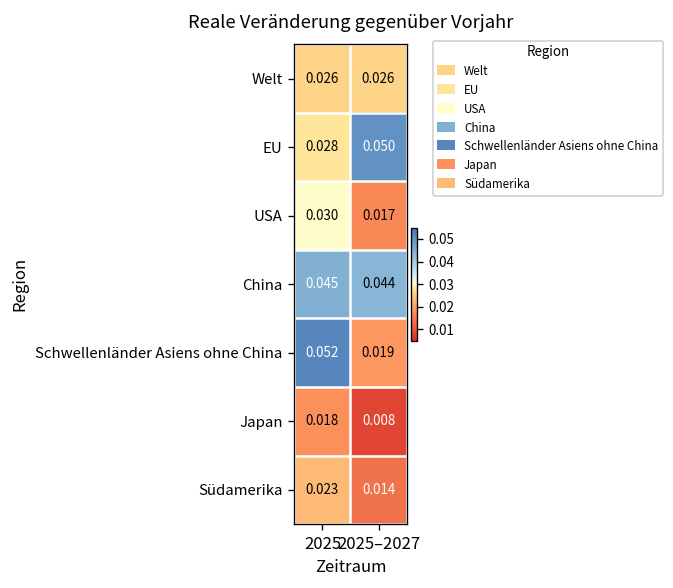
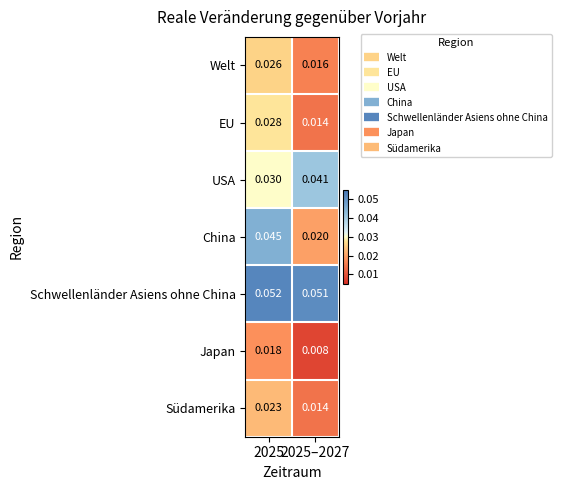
Welt, 2025–2027: 0.026 -> 0.016
EU, 2025–2027: 0.050 -> 0.014
USA, 2025–2027: 0.017 -> 0.041
China, 2025–2027: 0.044 -> 0.020
Schwellenländer Asiens ohne China, 2025–2027: 0.019 -> 0.051
